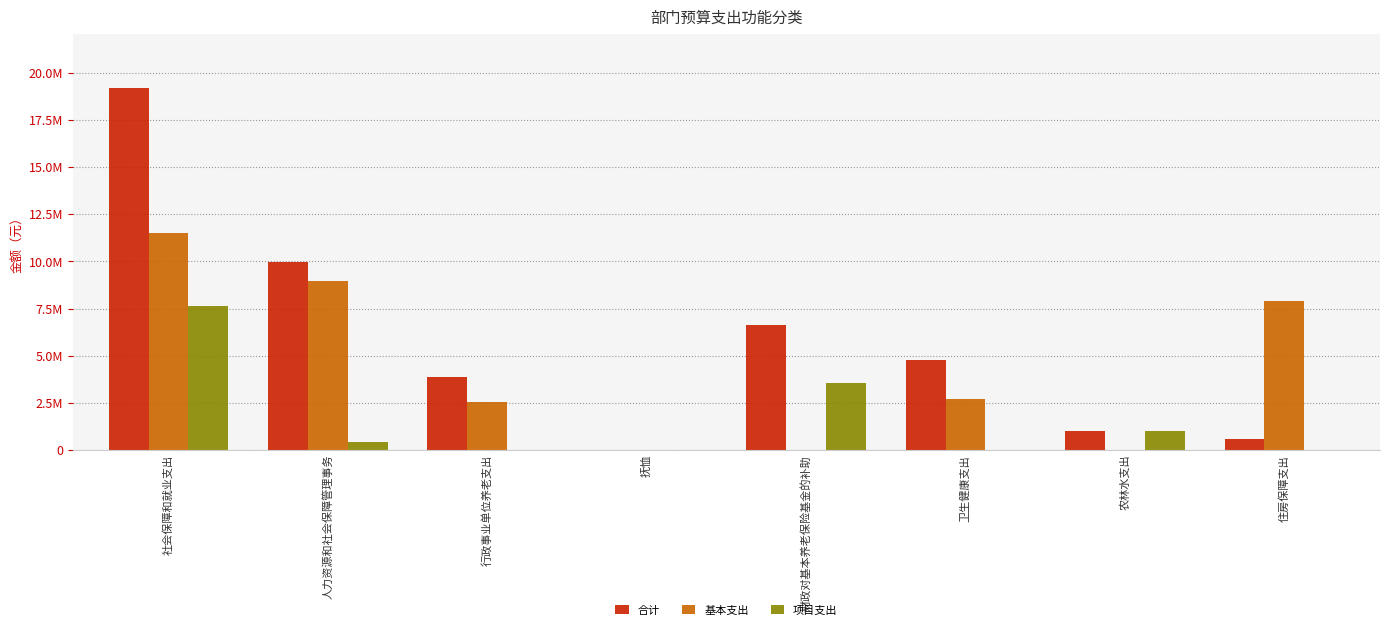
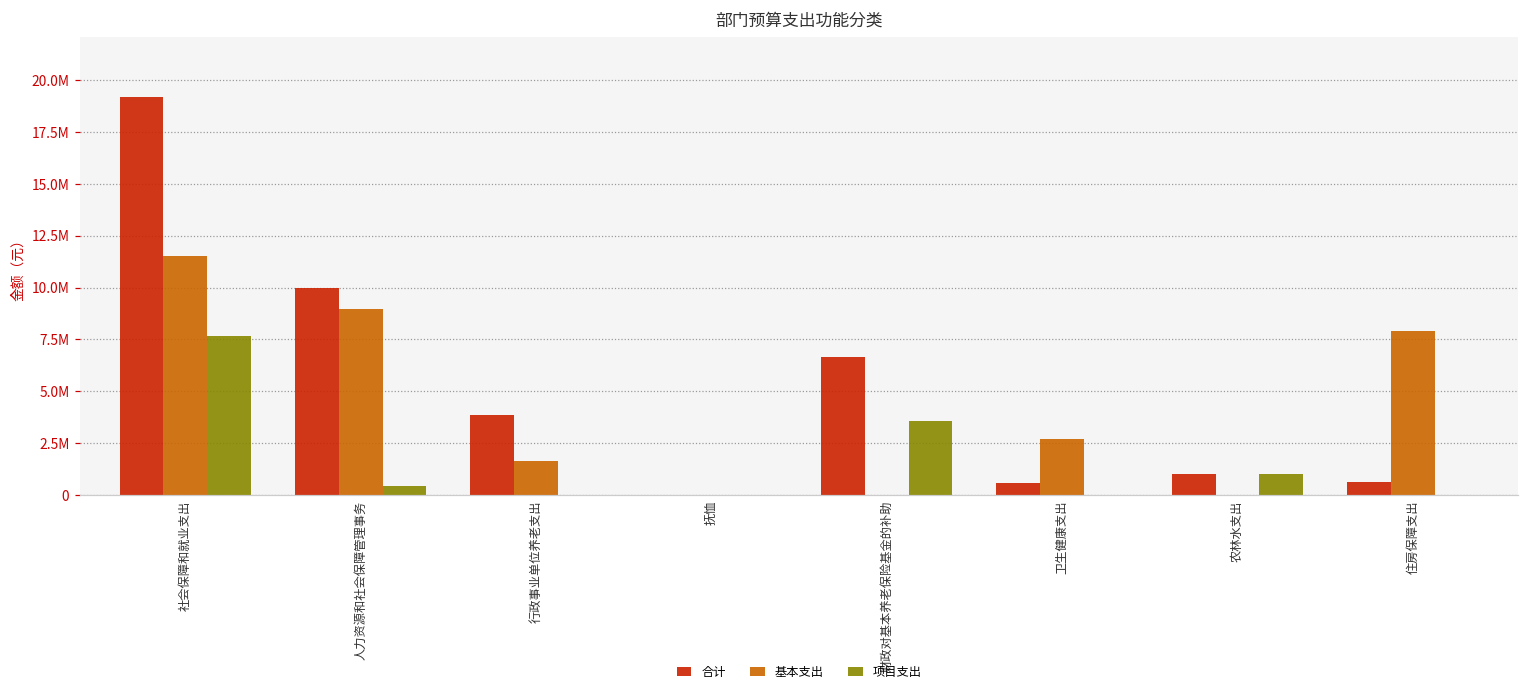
基本支出, 行政事业单位养老支出: 2600000 -> 1600000
合计, 卫生健康支出: 4800000 -> 600000
